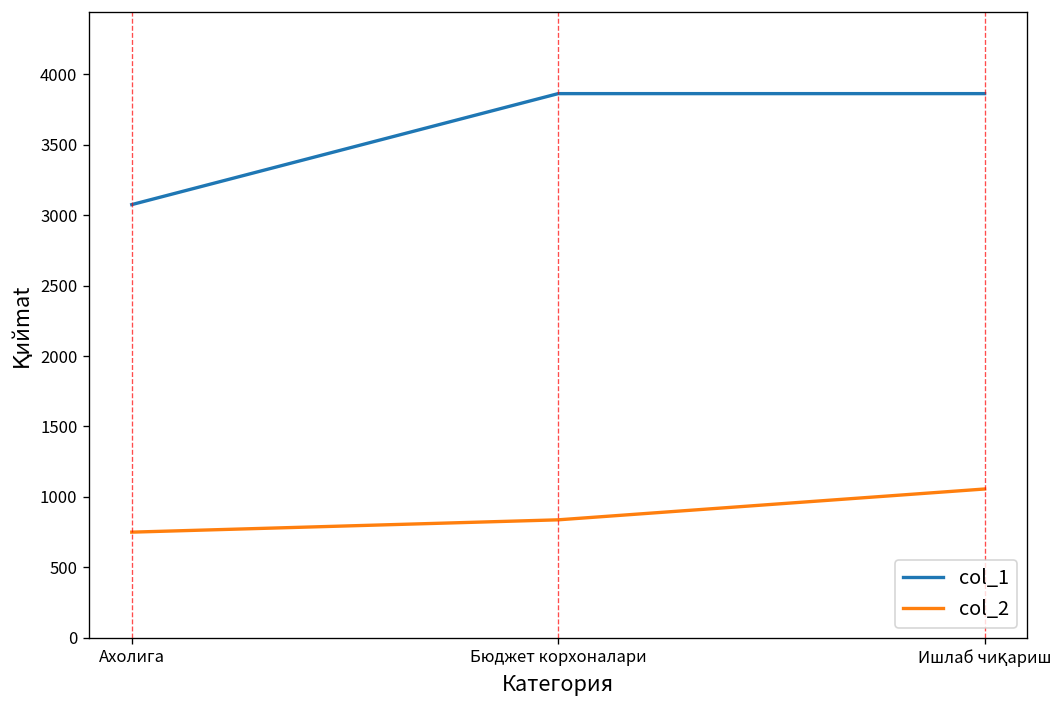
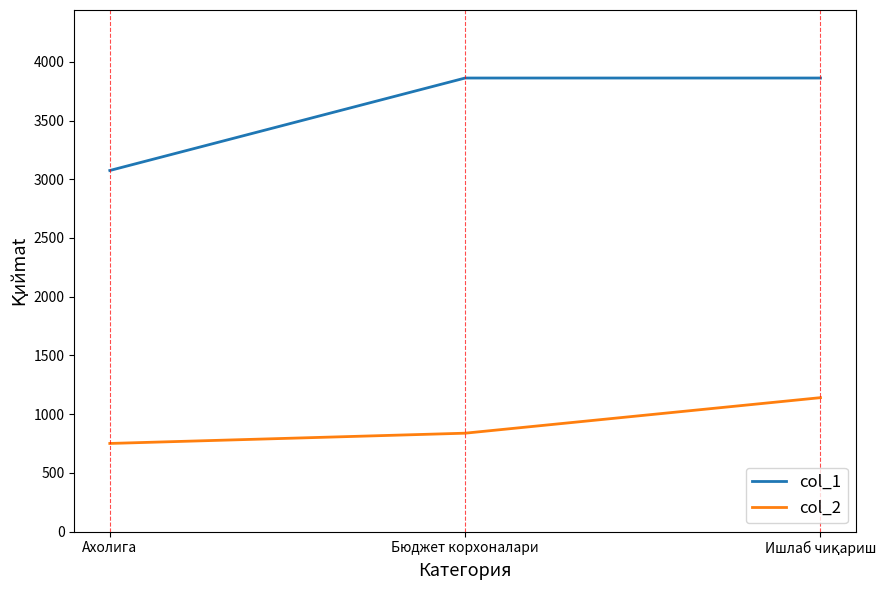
col_2, Ишлаб чиқариш: 1060 -> 1140
